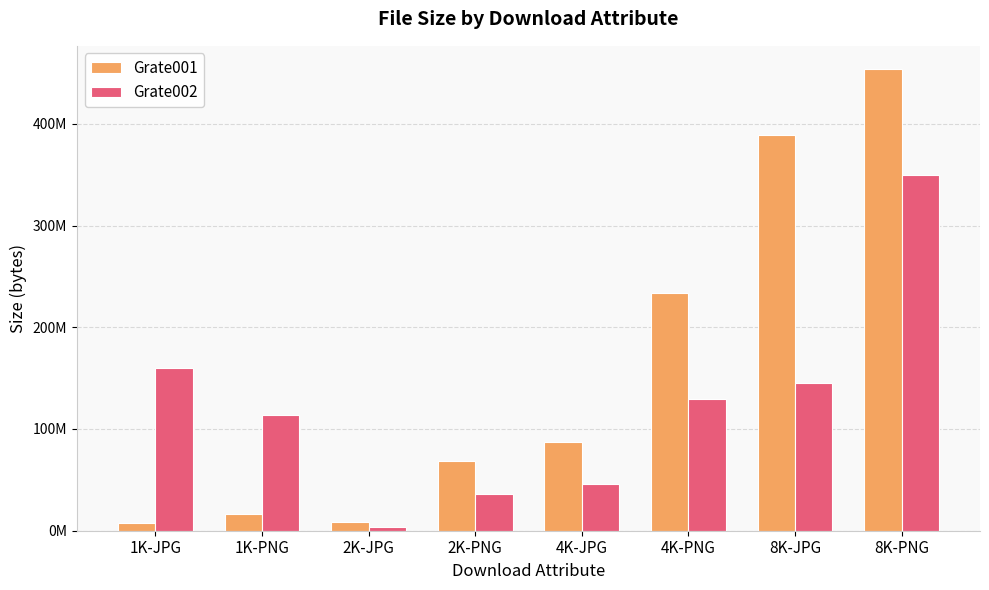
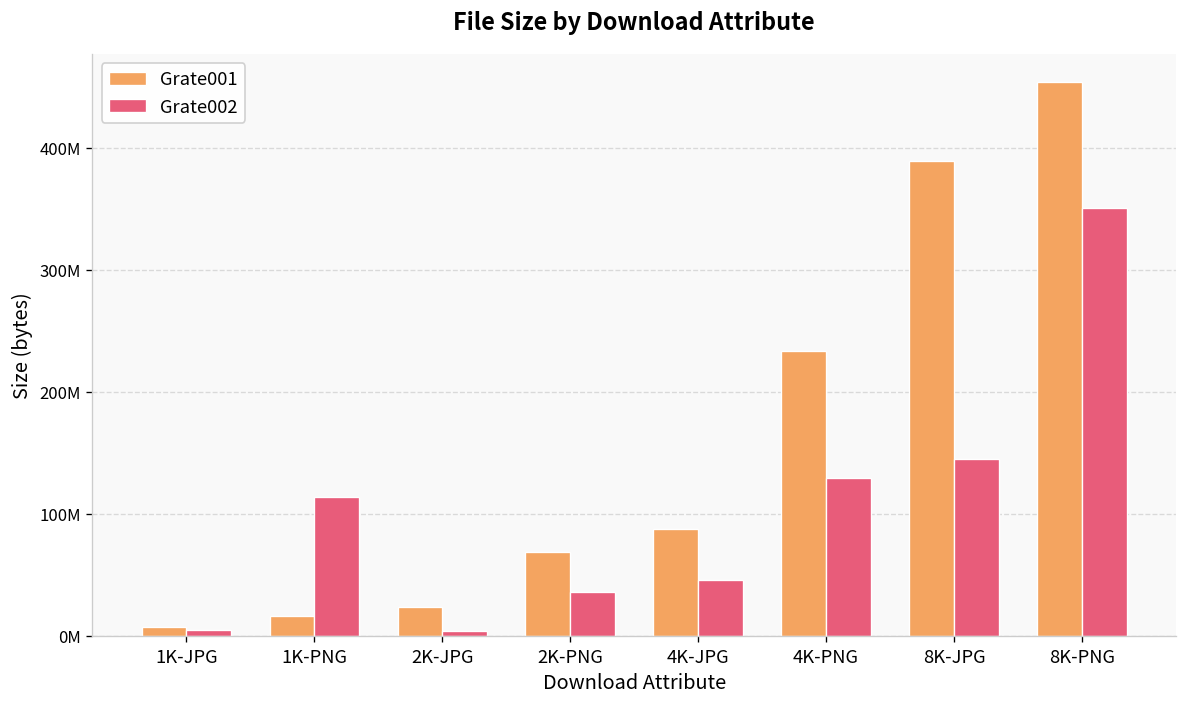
Grate002, 1K-JPG: 160000000 -> 5000000
Grate001, 2K-JPG: 8000000 -> 24000000
